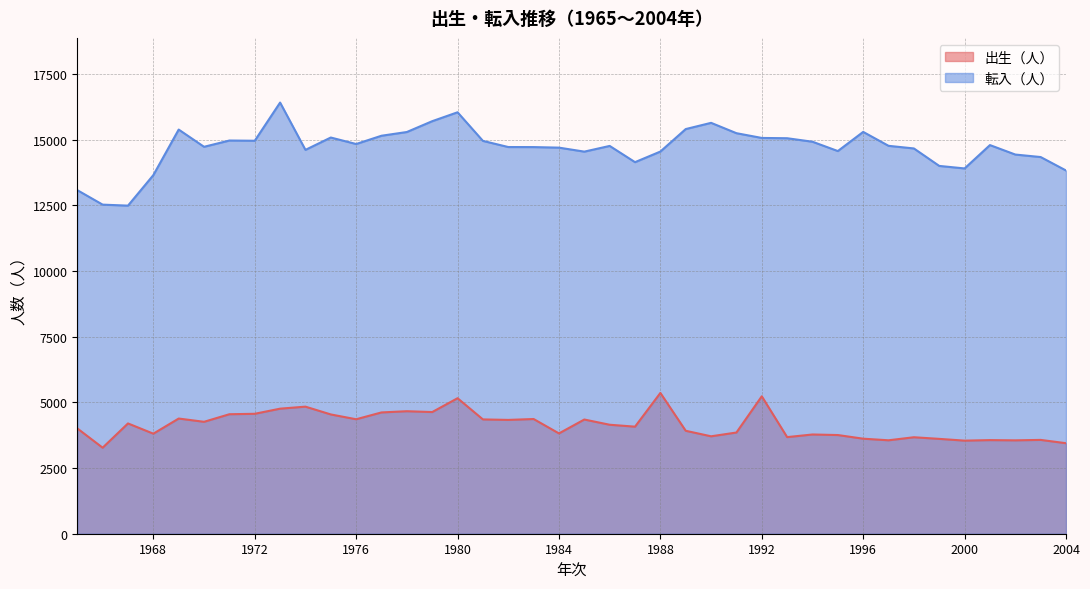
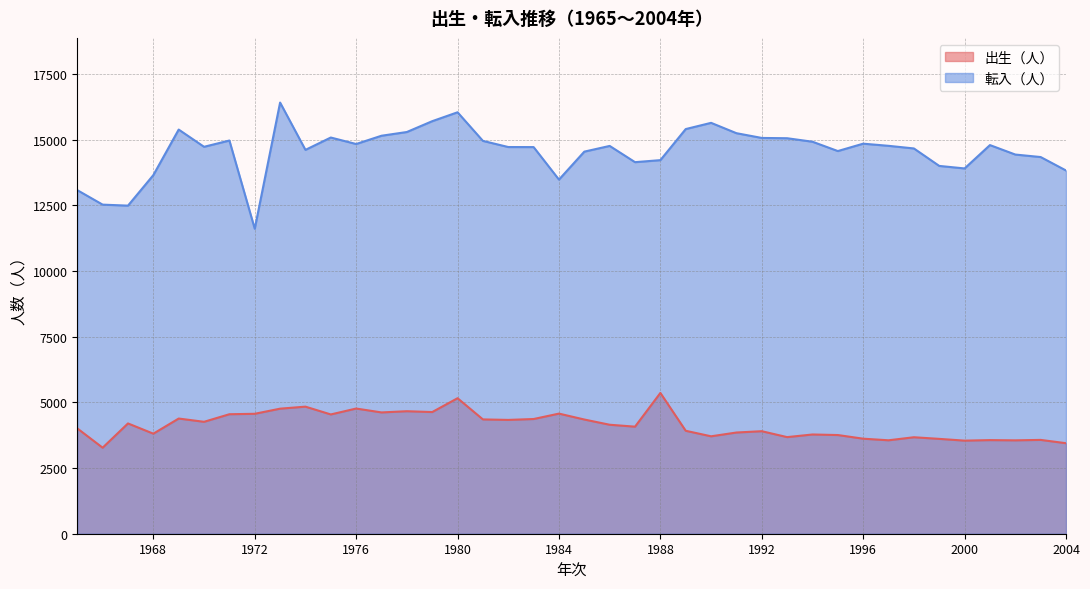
転入（人）, 1972: 15000 -> 11600
出生（人）, 1976: 4400 -> 4800
出生（人）, 1984: 3800 -> 4600
転入（人）, 1984: 14700 -> 13500
転入（人）, 1988: 14600 -> 14200
出生（人）, 1992: 5200 -> 3900
転入（人）, 1996: 15300 -> 14900
